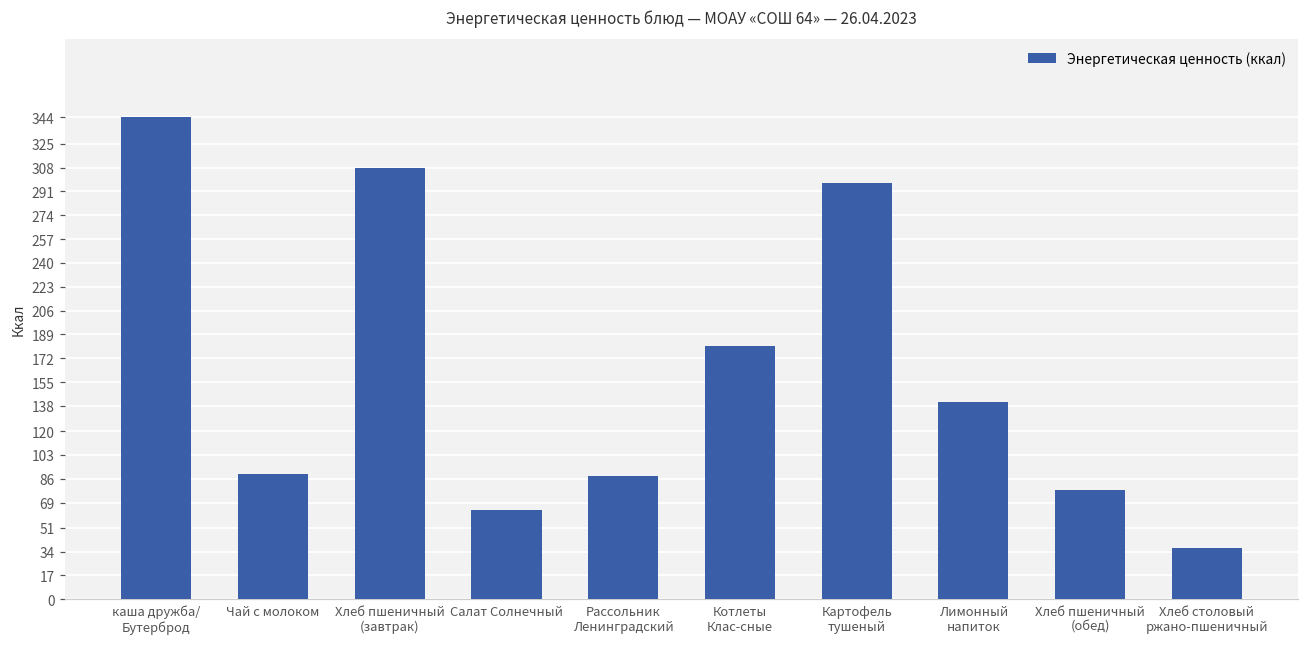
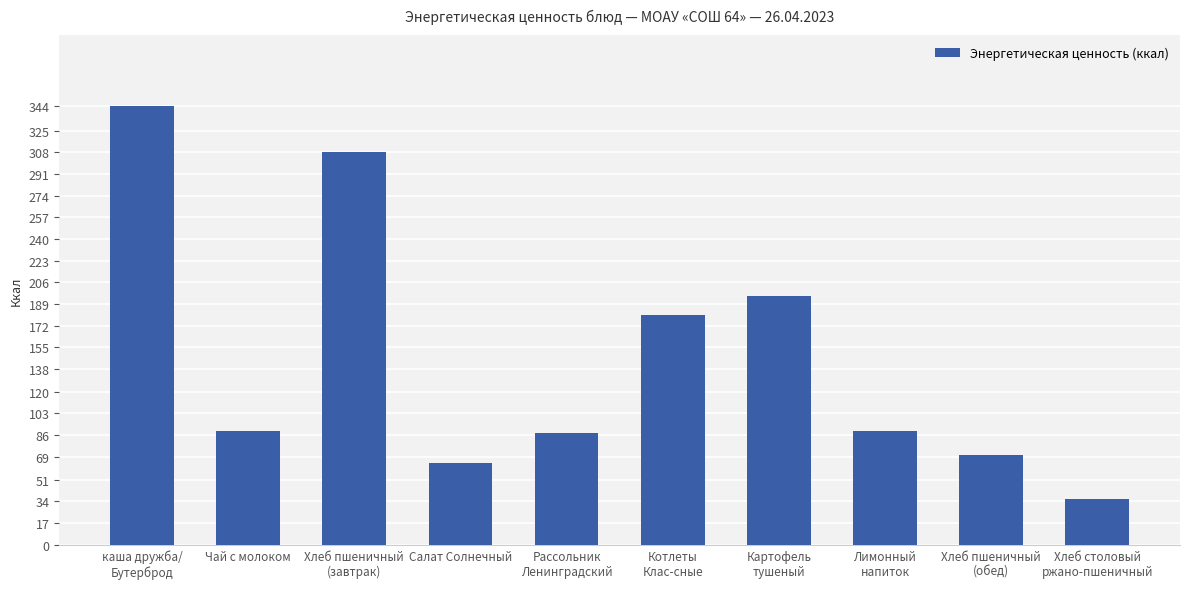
Картофель тушеный: 297 -> 195
Лимонный напиток: 141 -> 90
Хлеб пшеничный (обед): 78 -> 71
